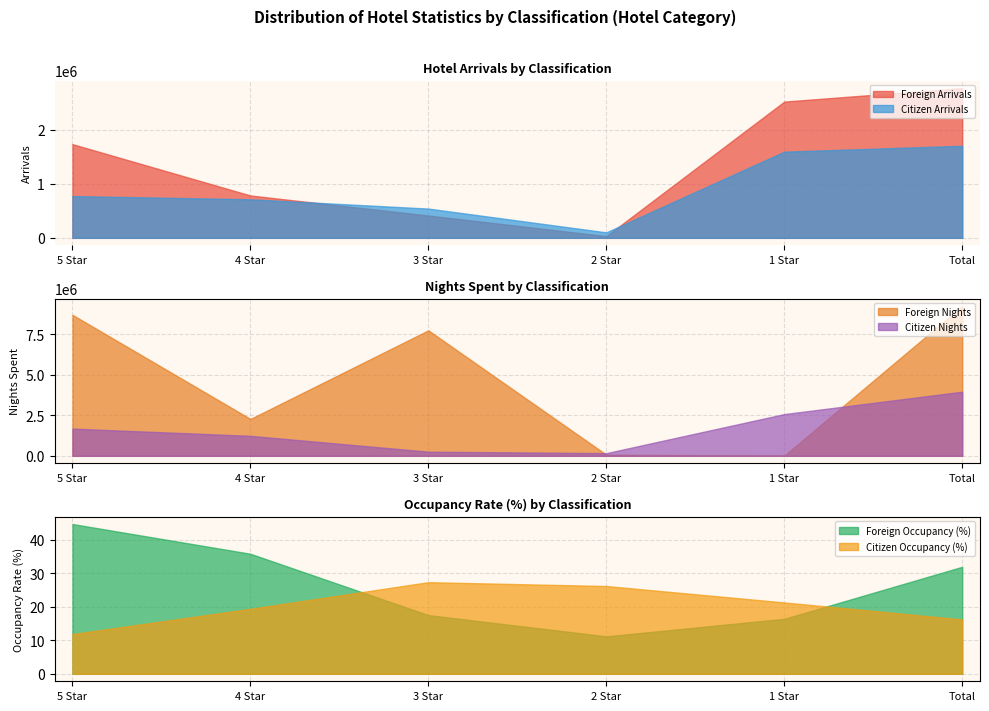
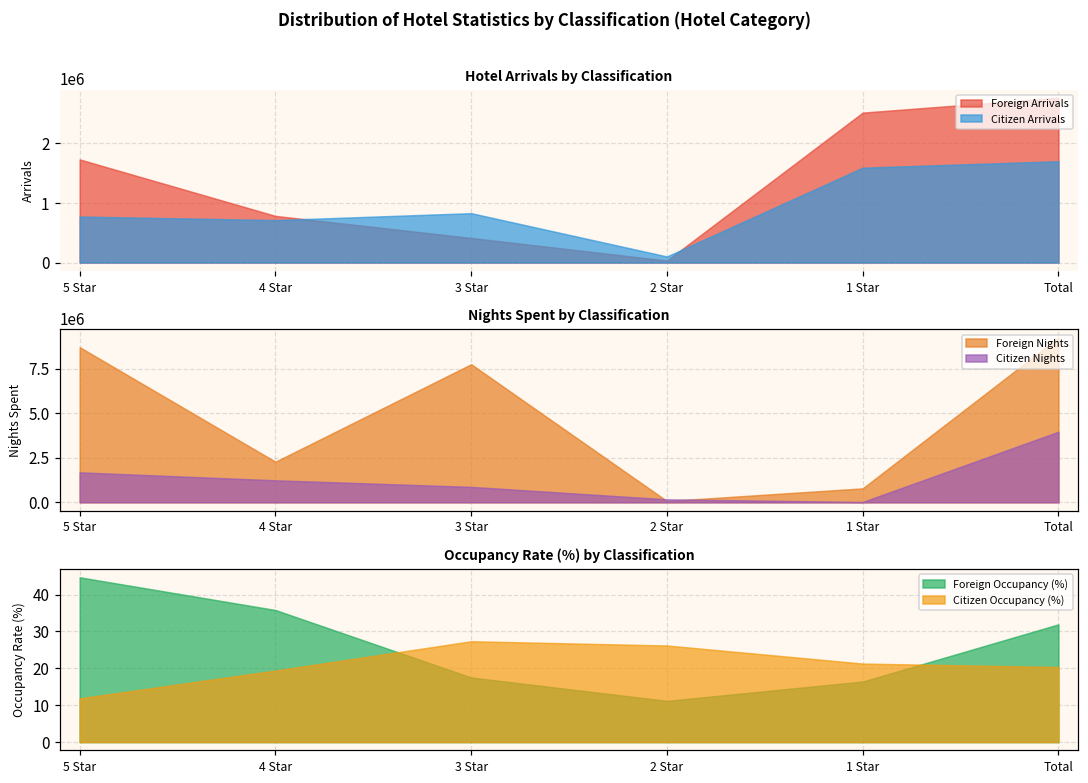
Hotel Arrivals by Classification, Citizen Arrivals, 3 Star: 500000 -> 800000
Nights Spent by Classification, Citizen Nights, 3 Star: 300000 -> 900000
Nights Spent by Classification, Foreign Nights, 1 Star: 0 -> 800000
Nights Spent by Classification, Citizen Nights, 1 Star: 2600000 -> 0
Occupancy Rate (%) by Classification, Citizen Occupancy (%), Total: 16 -> 20
